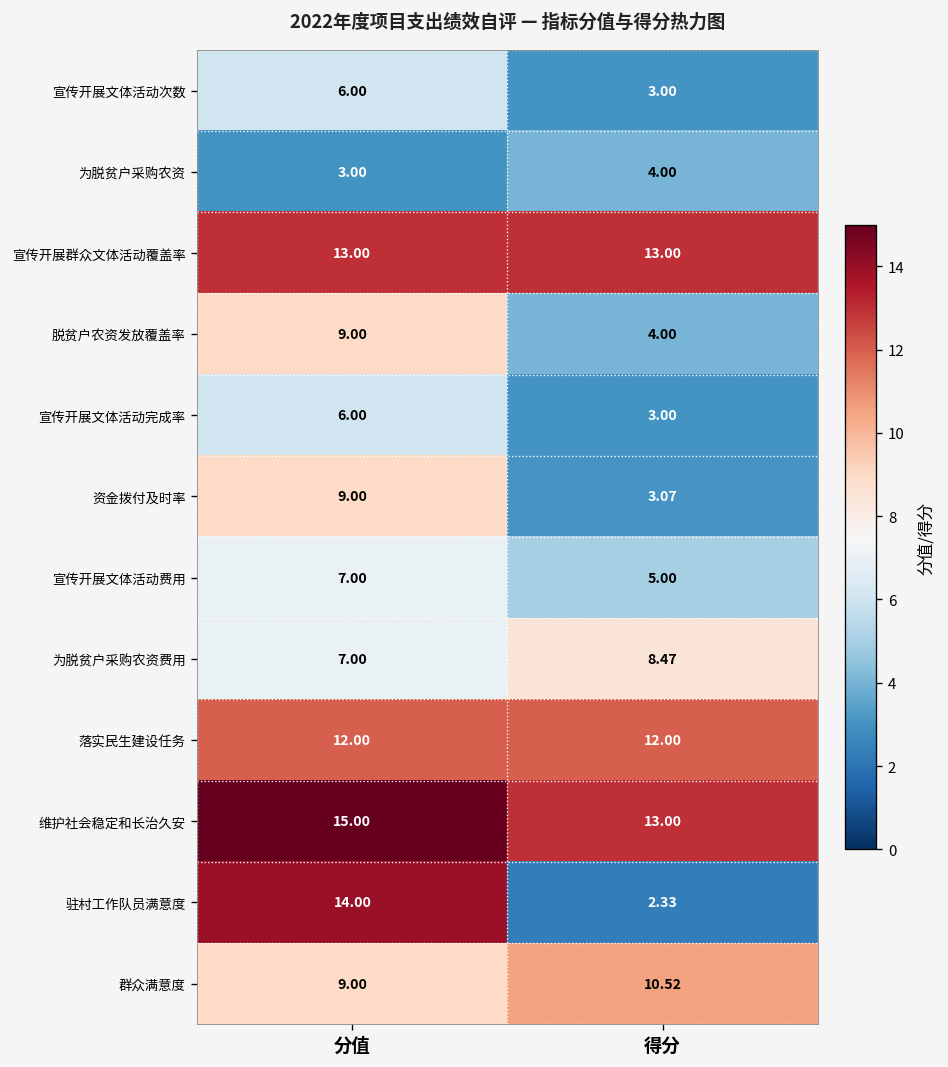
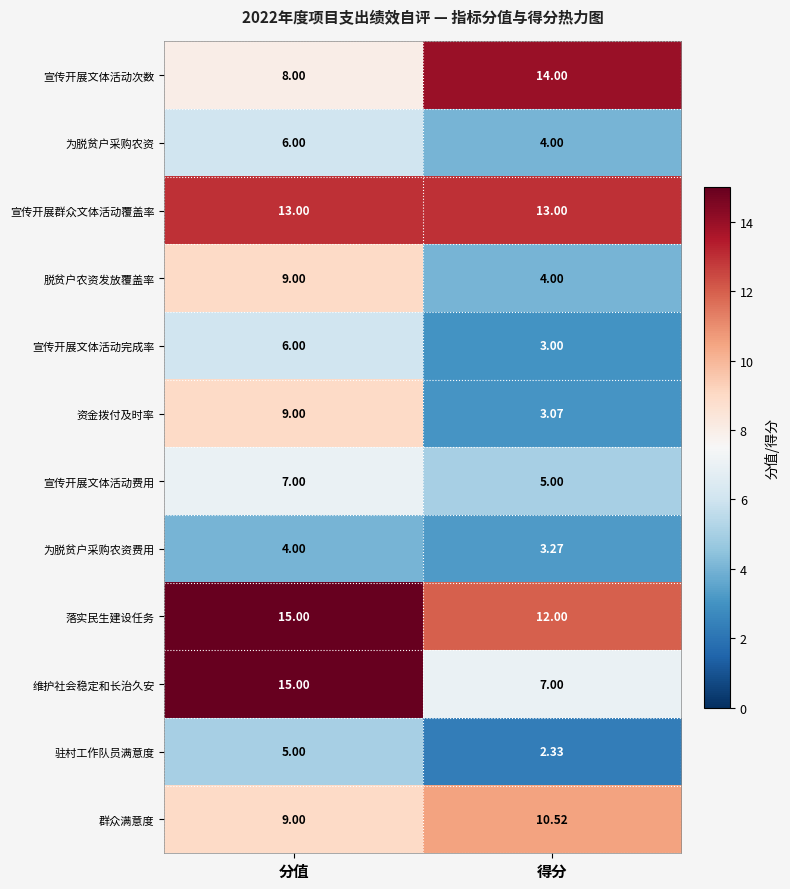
宣传开展文体活动次数, 分值: 6.00 -> 8.00
宣传开展文体活动次数, 得分: 3.00 -> 14.00
为脱贫户采购农资, 分值: 3.00 -> 6.00
为脱贫户采购农资费用, 分值: 7.00 -> 4.00
为脱贫户采购农资费用, 得分: 8.47 -> 3.27
落实民生建设任务, 分值: 12.00 -> 15.00
维护社会稳定和长治久安, 得分: 13.00 -> 7.00
驻村工作队员满意度, 分值: 14.00 -> 5.00
